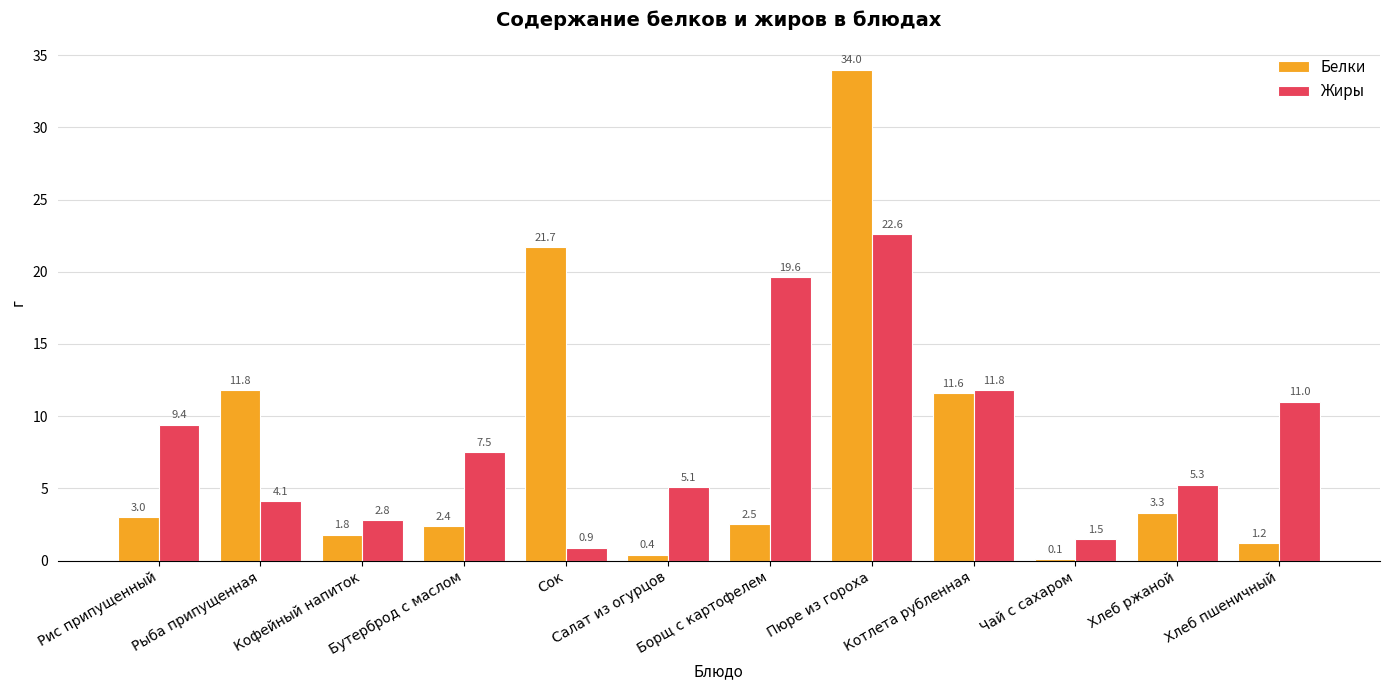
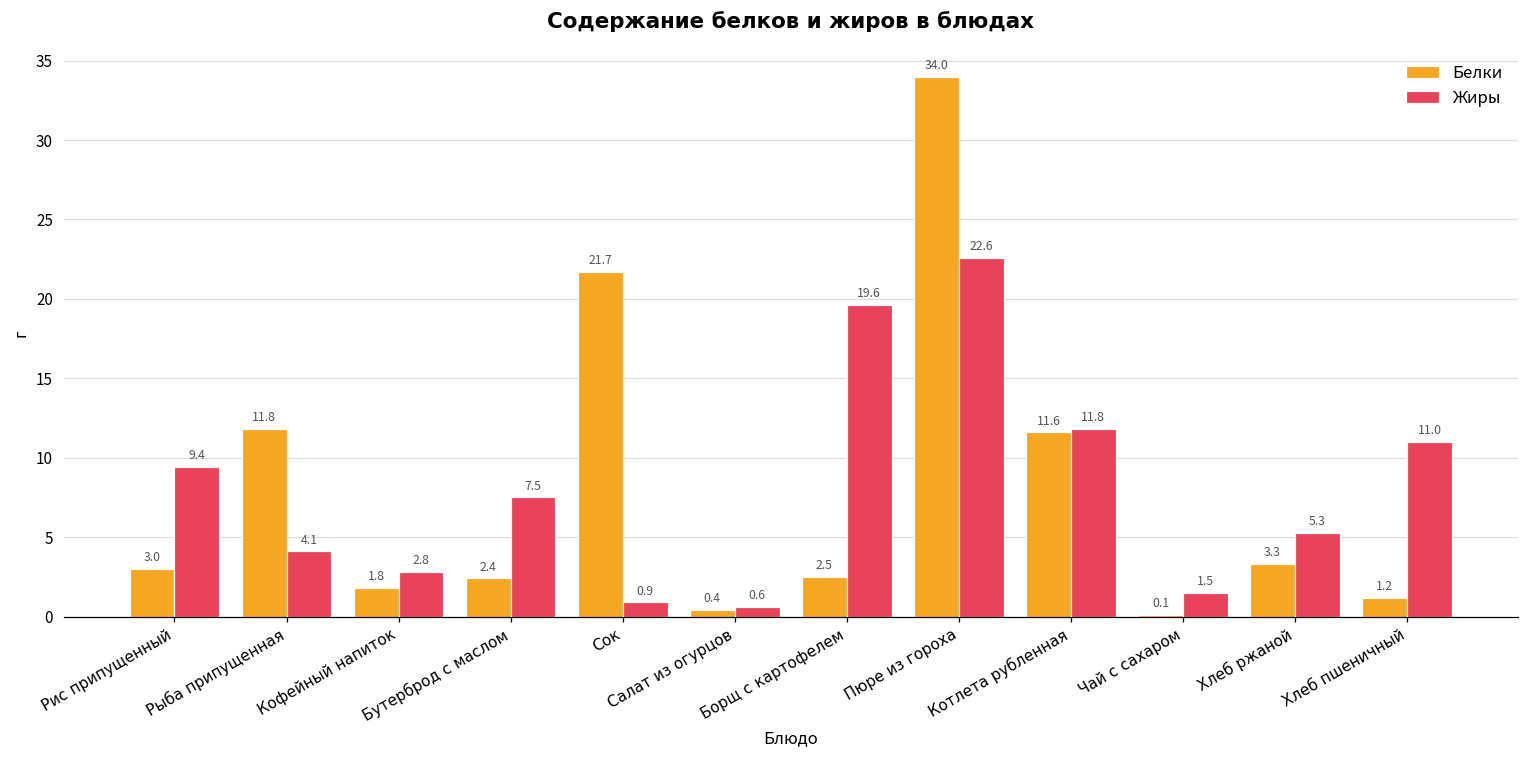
Жиры, Салат из огурцов: 5.1 -> 0.6
